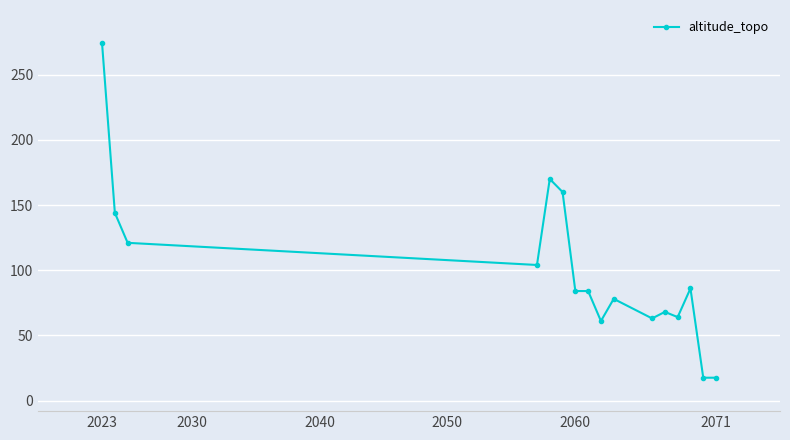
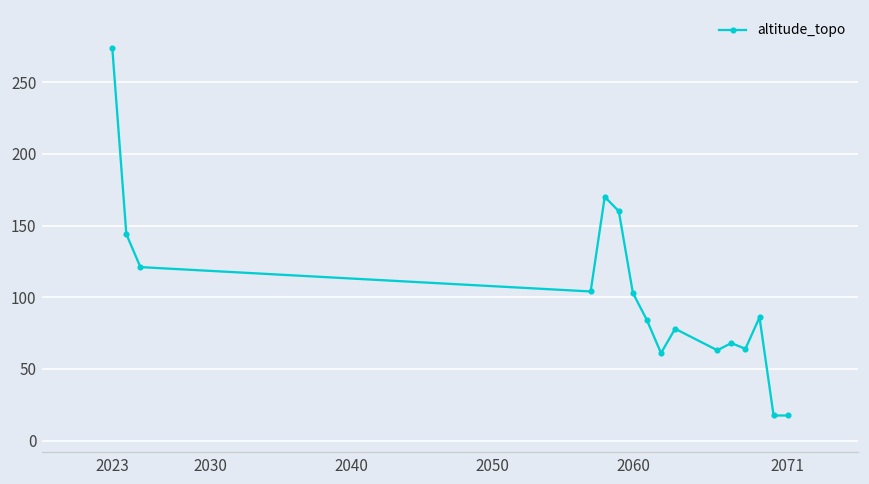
2060: 84 -> 103
